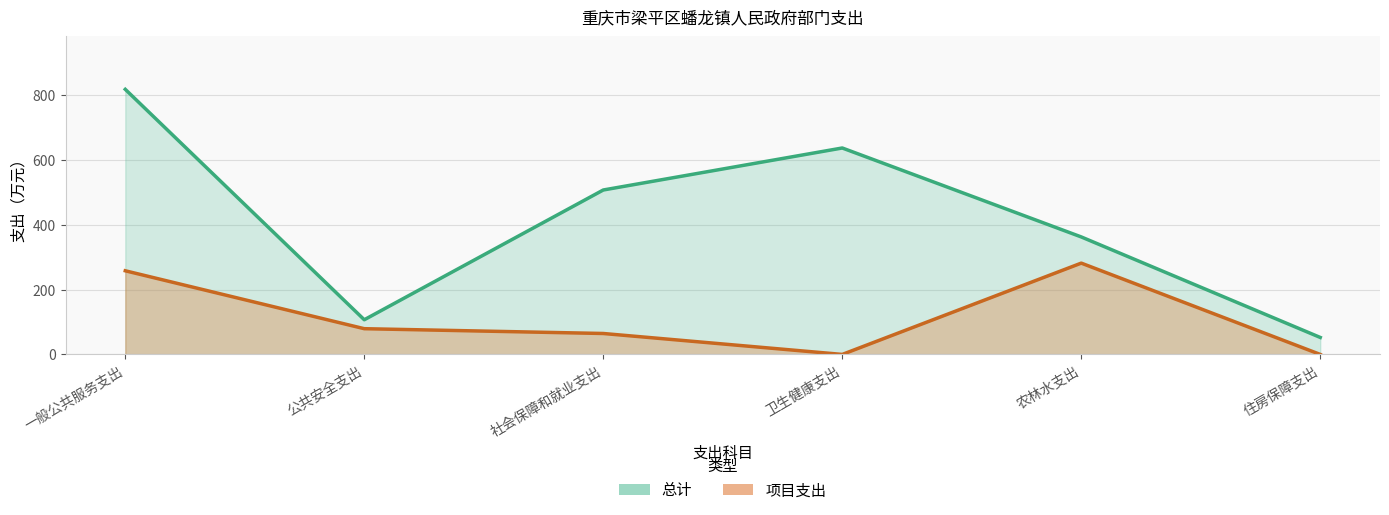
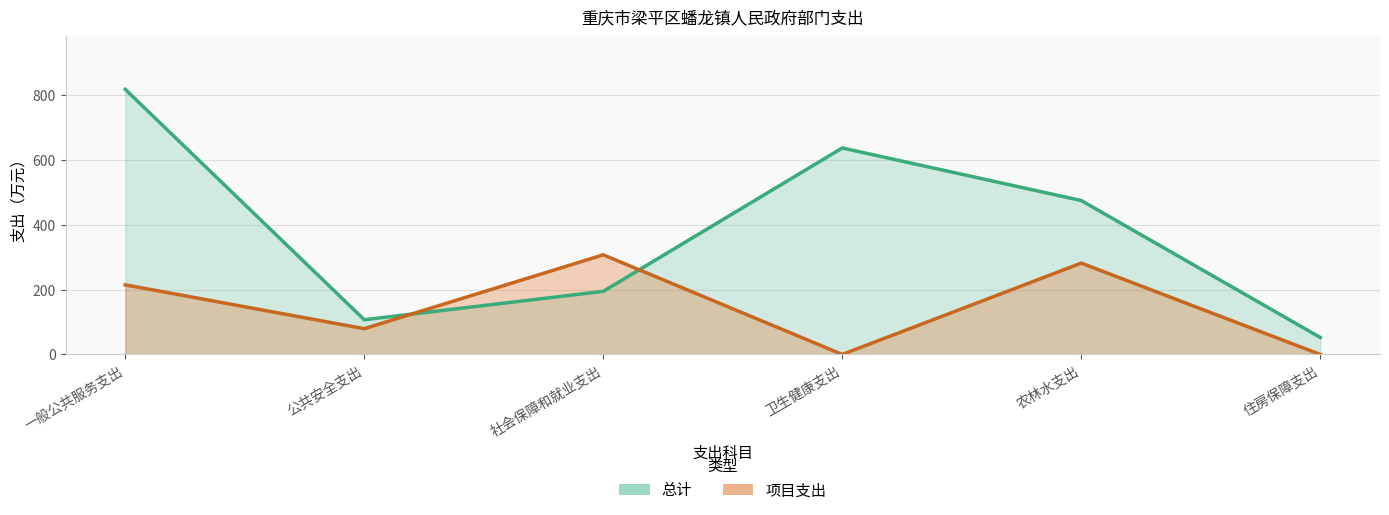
项目支出, 一般公共服务支出: 260 -> 210
总计, 社会保障和就业支出: 510 -> 190
项目支出, 社会保障和就业支出: 60 -> 310
总计, 农林水支出: 360 -> 470
